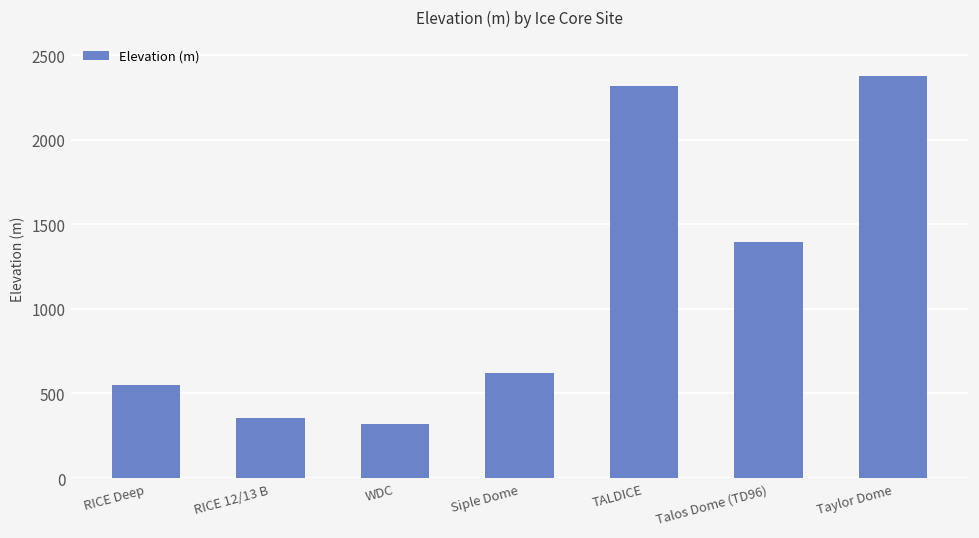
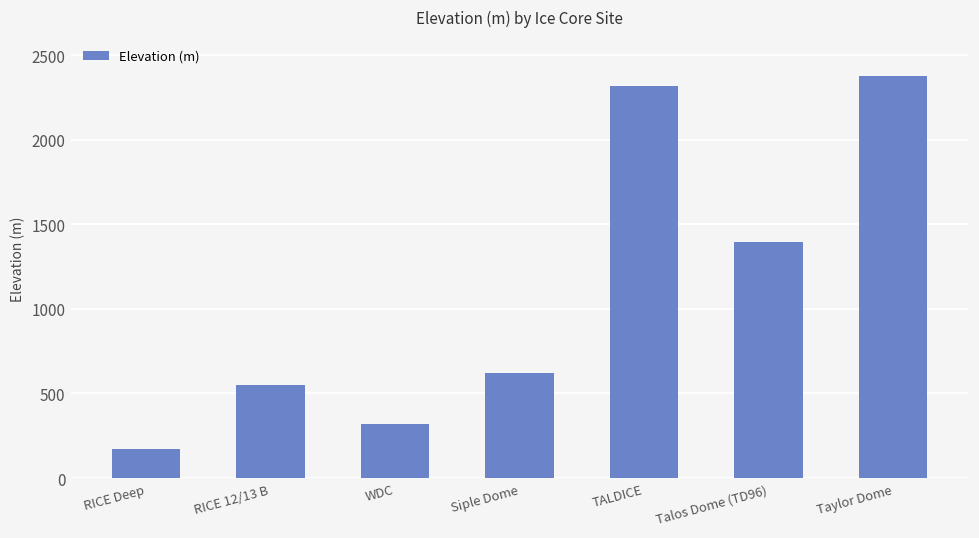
RICE Deep: 550 -> 170
RICE 12/13 B: 350 -> 550
